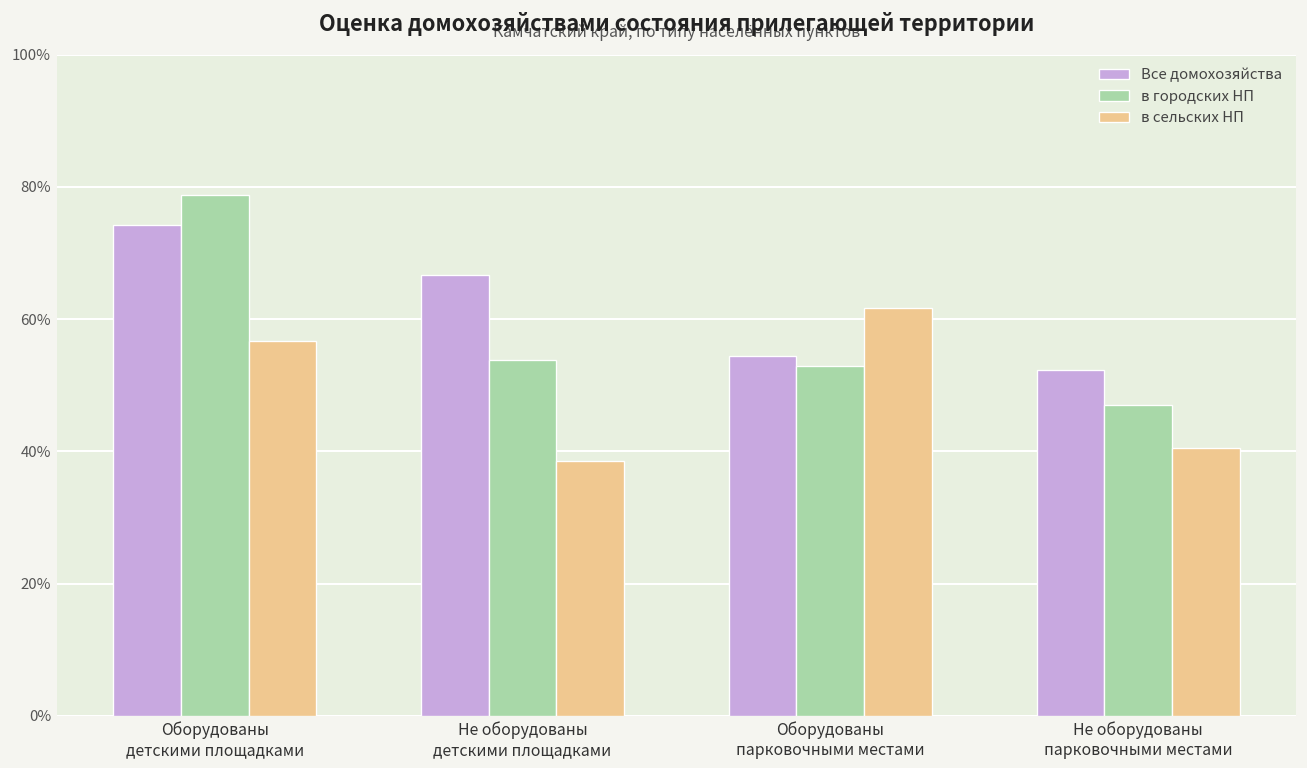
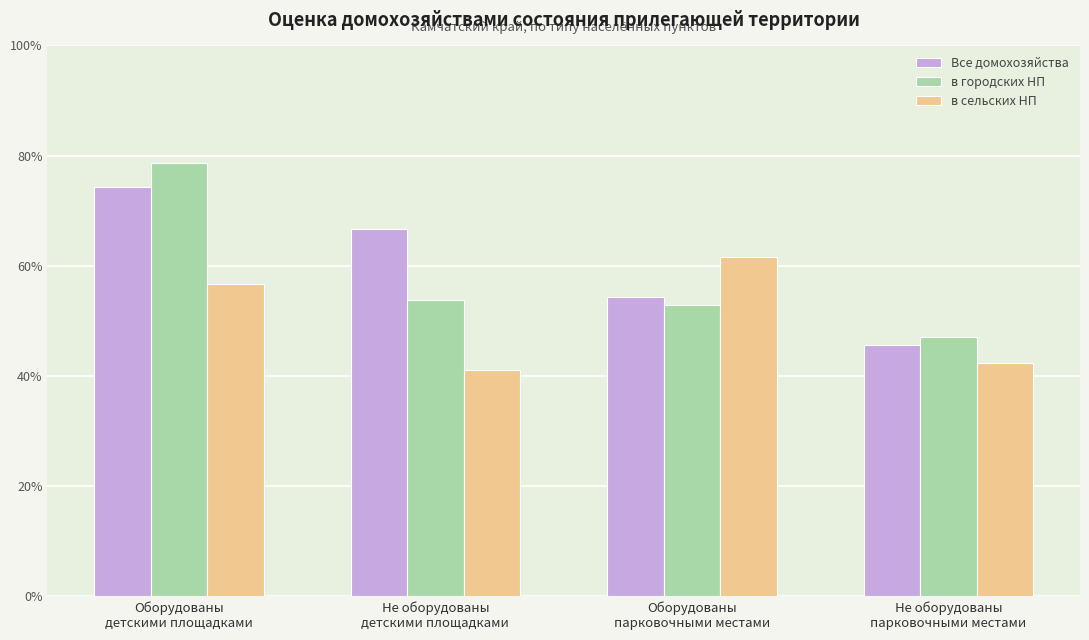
в сельских НП, Не оборудованы детскими площадками: 39% -> 41%
Все домохозяйства, Не оборудованы парковочными местами: 52% -> 46%
в сельских НП, Не оборудованы парковочными местами: 41% -> 42%
